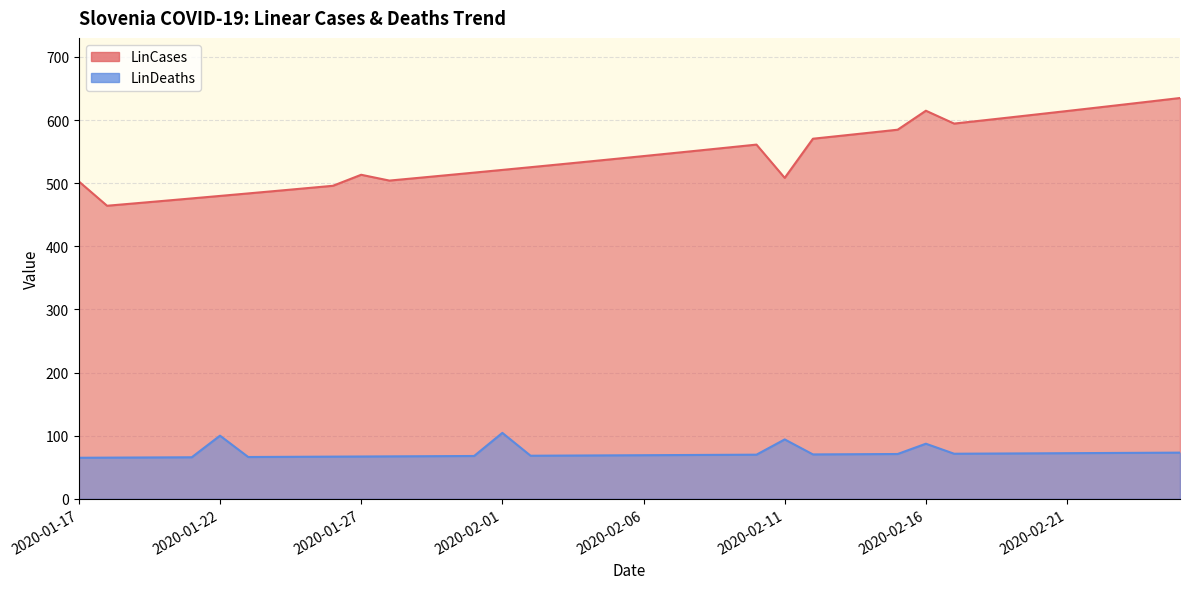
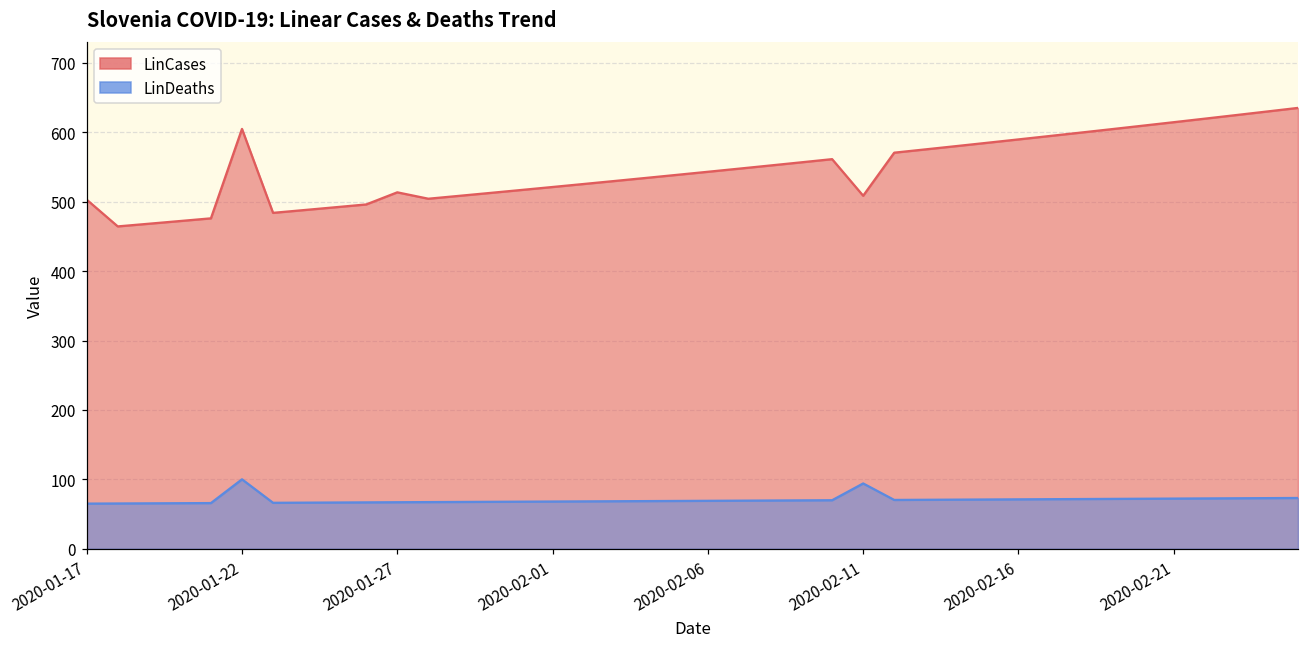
LinCases, 2020-01-22: 480 -> 600
LinDeaths, 2020-02-01: 100 -> 70
LinCases, 2020-02-16: 610 -> 590
LinDeaths, 2020-02-16: 90 -> 70
